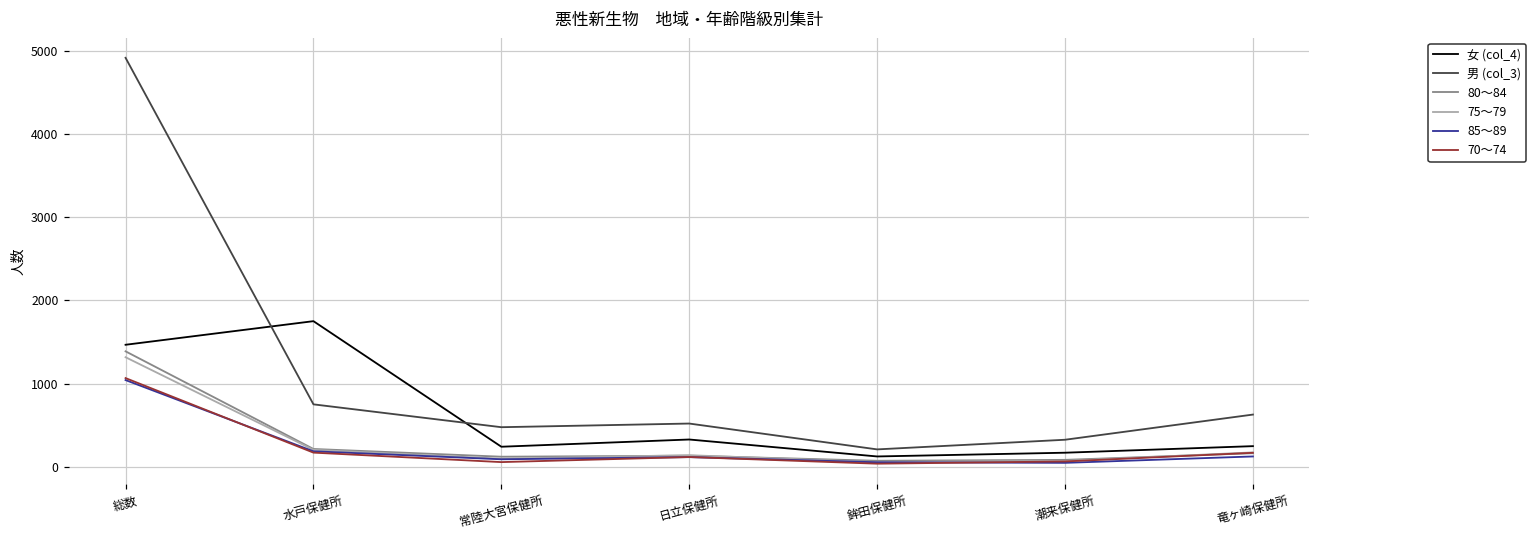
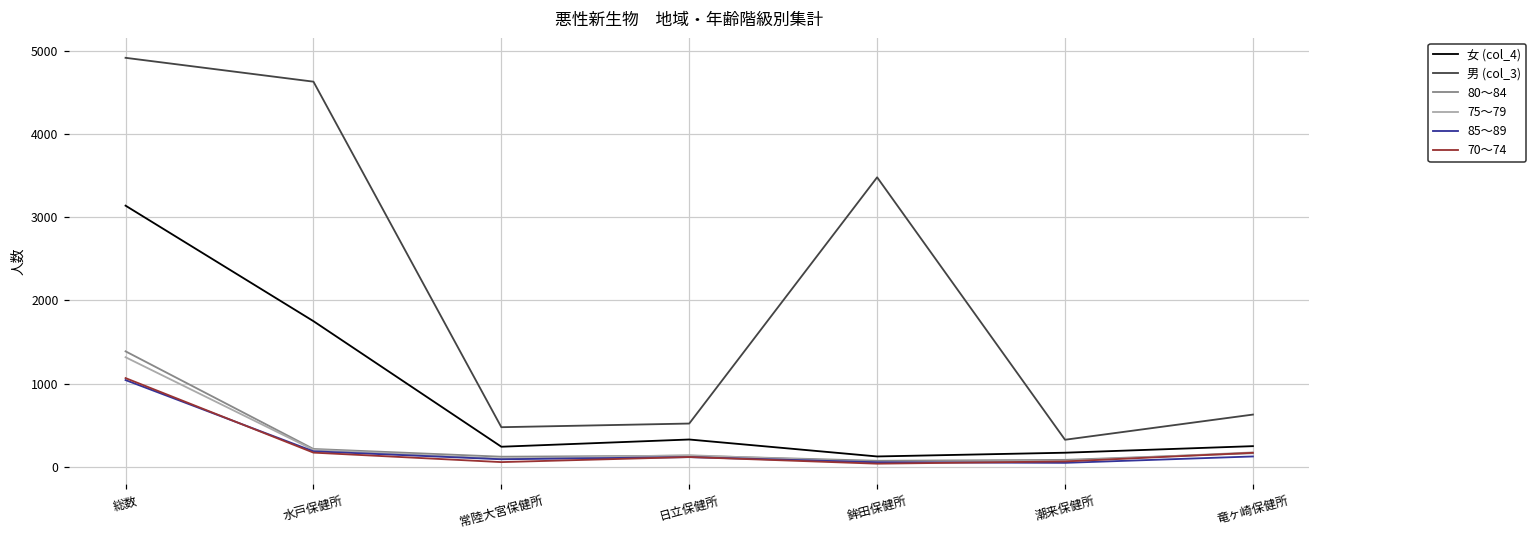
女 (col_4), 総数: 1500 -> 3100
男 (col_3), 水戸保健所: 800 -> 4600
男 (col_3), 鉾田保健所: 200 -> 3500
